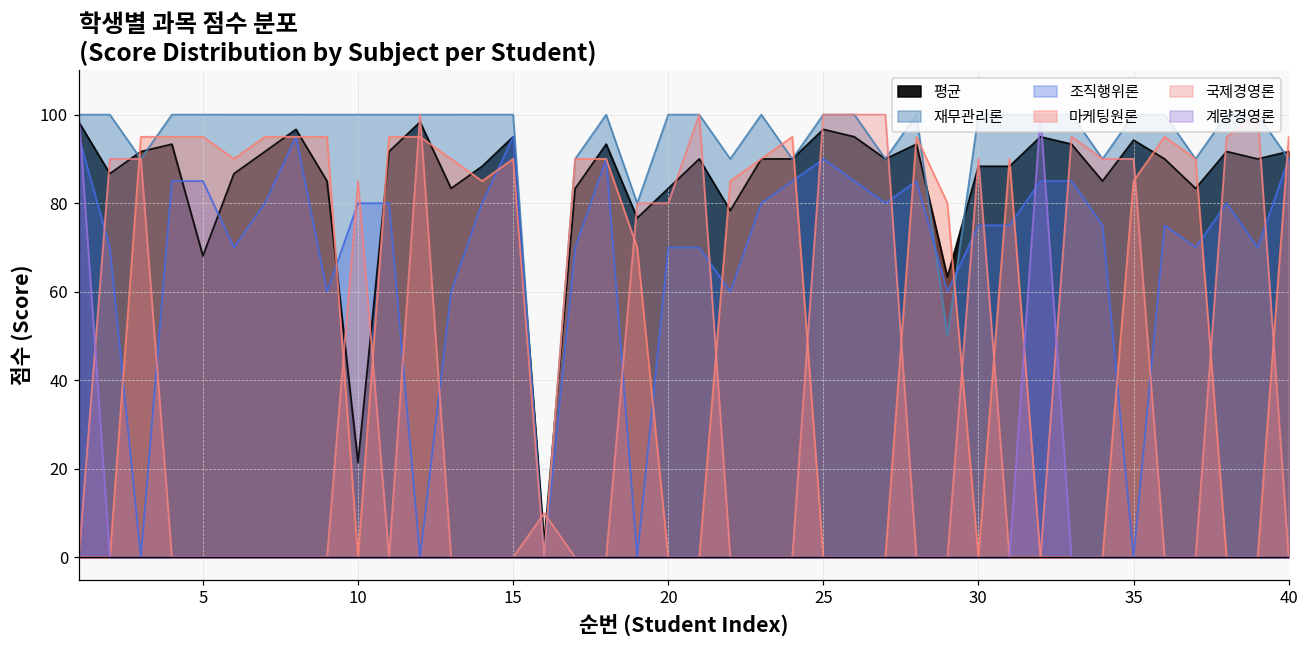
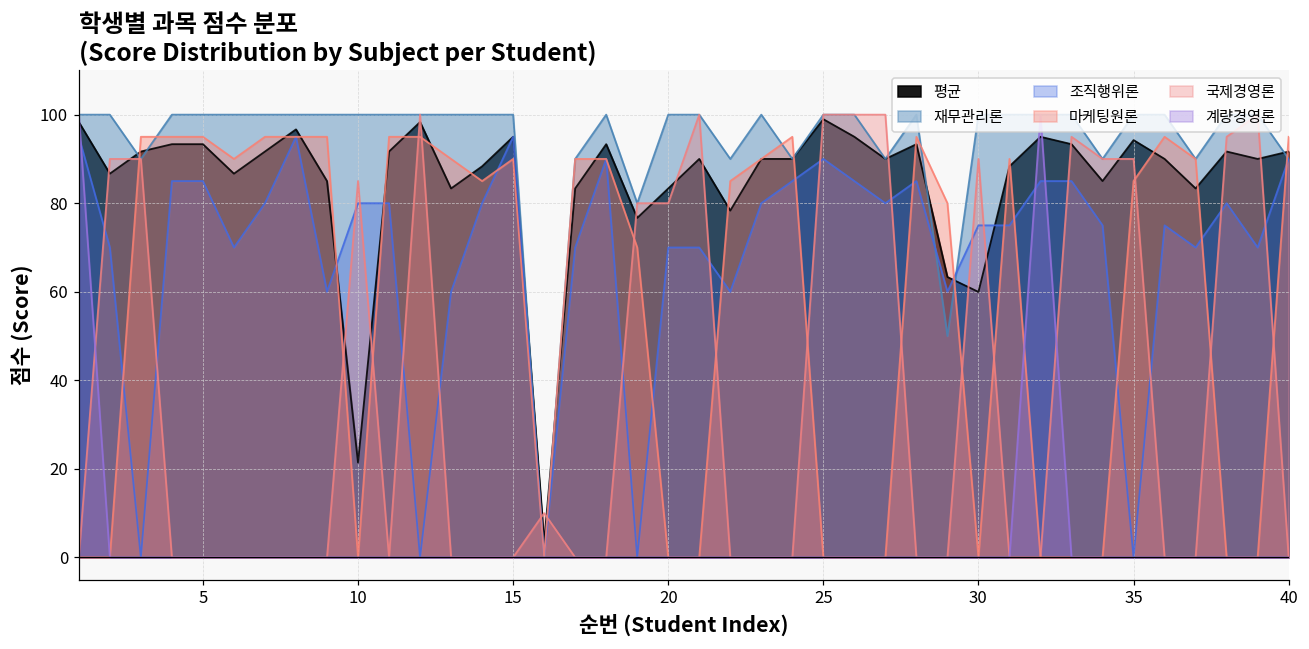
평균, 5: 68 -> 93
평균, 25: 97 -> 99
평균, 30: 88 -> 60
